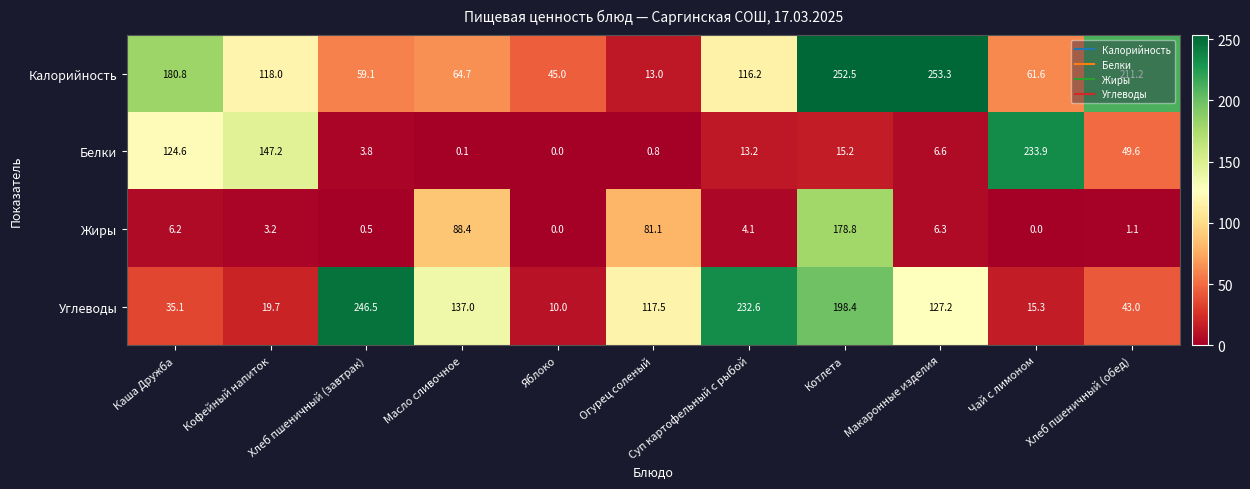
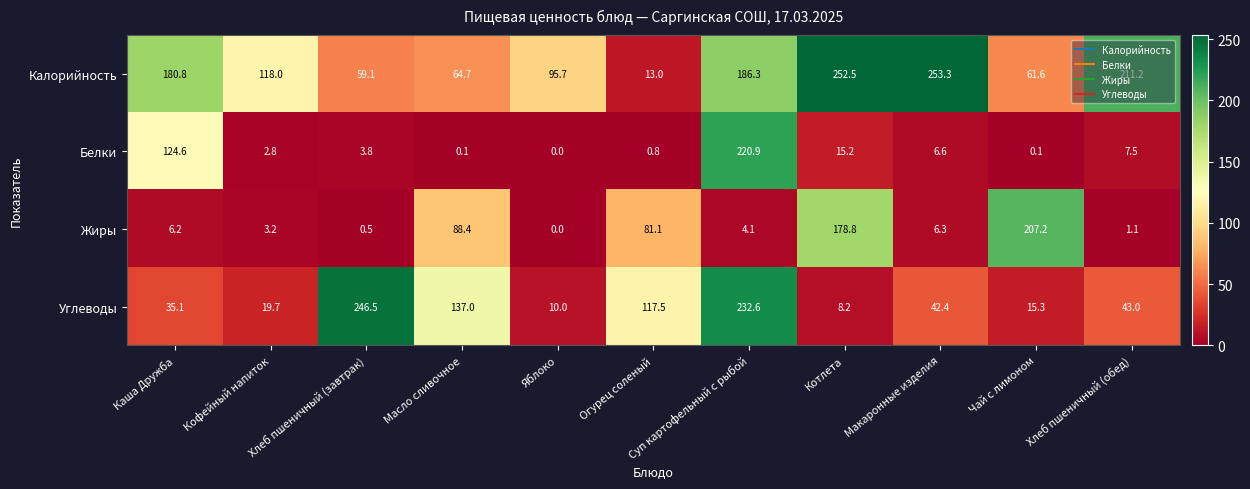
Калорийность, Яблоко: 45.0 -> 95.7
Калорийность, Суп картофельный с рыбой: 116.2 -> 186.3
Белки, Кофейный напиток: 147.2 -> 2.8
Белки, Суп картофельный с рыбой: 13.2 -> 220.9
Белки, Чай с лимоном: 233.9 -> 0.1
Белки, Хлеб пшеничный (обед): 49.6 -> 7.5
Жиры, Чай с лимоном: 0.0 -> 207.2
Углеводы, Котлета: 198.4 -> 8.2
Углеводы, Макаронные изделия: 127.2 -> 42.4
